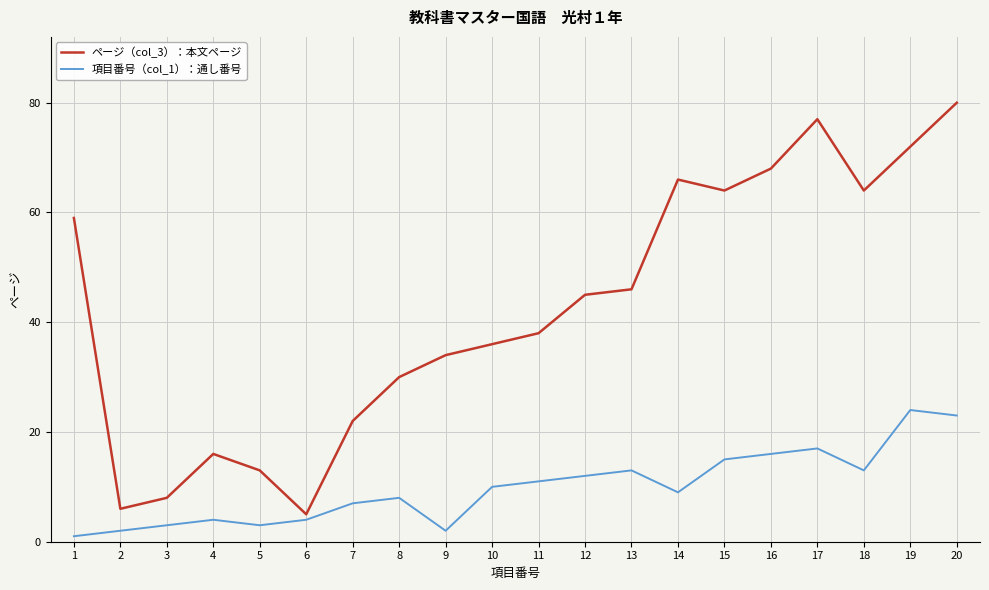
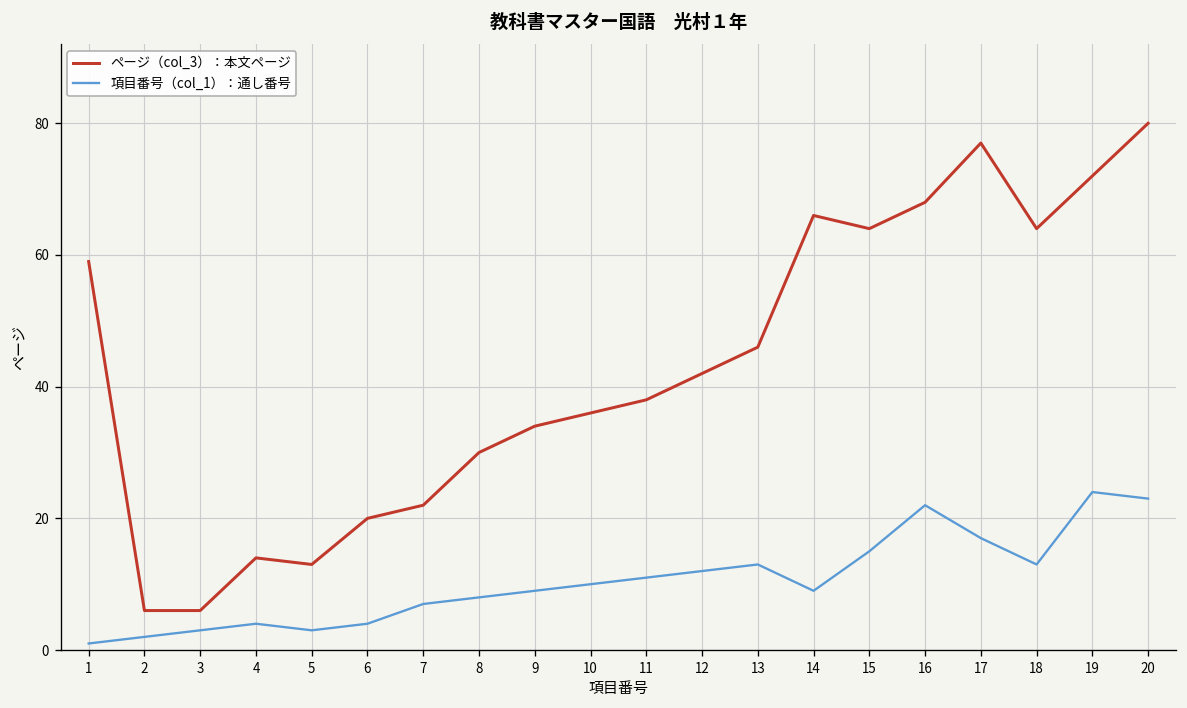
ページ（col_3）：本文ページ, 3: 8 -> 6
ページ（col_3）：本文ページ, 4: 16 -> 14
ページ（col_3）：本文ページ, 6: 5 -> 20
項目番号（col_1）：通し番号, 9: 2 -> 9
ページ（col_3）：本文ページ, 12: 45 -> 42
項目番号（col_1）：通し番号, 16: 16 -> 22
